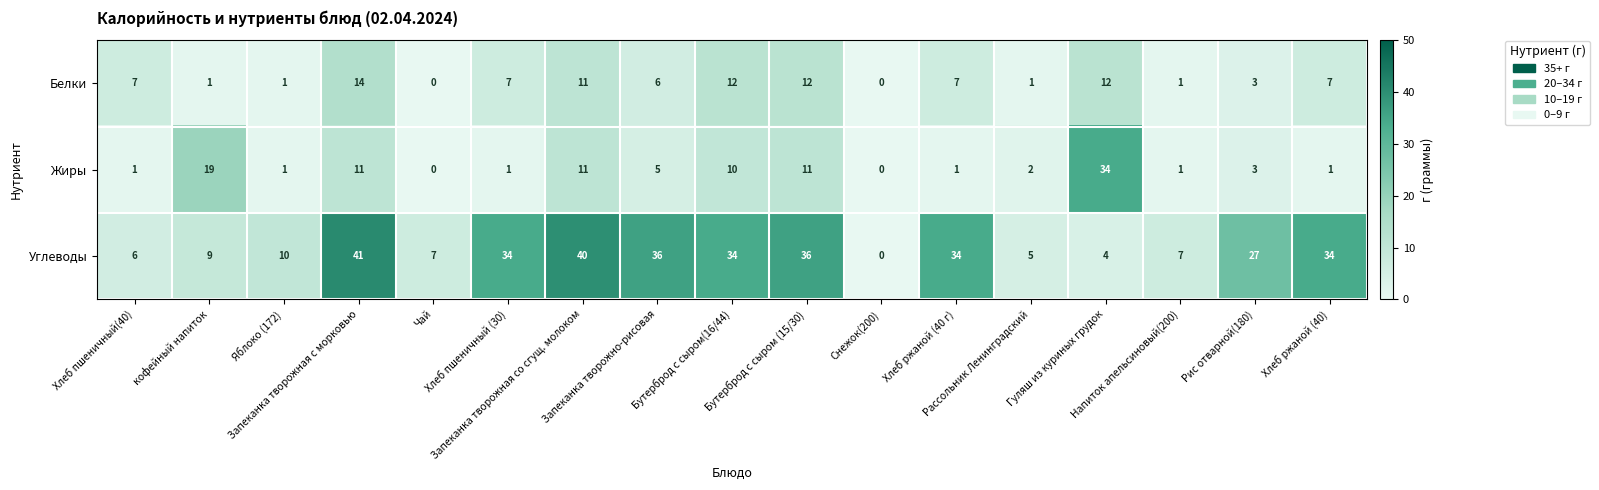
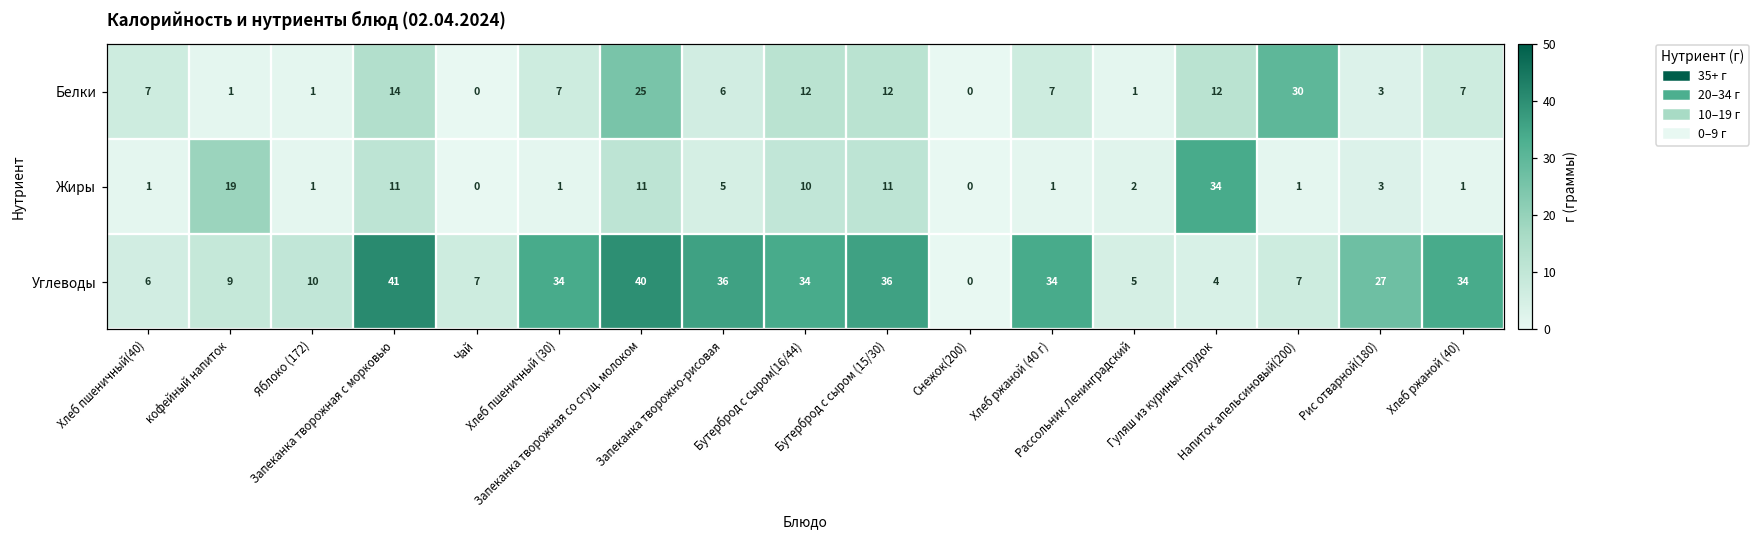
Белки, Запеканка творожная со сгущ. молоком: 11 -> 25
Белки, Напиток апельсиновый(200): 1 -> 30
